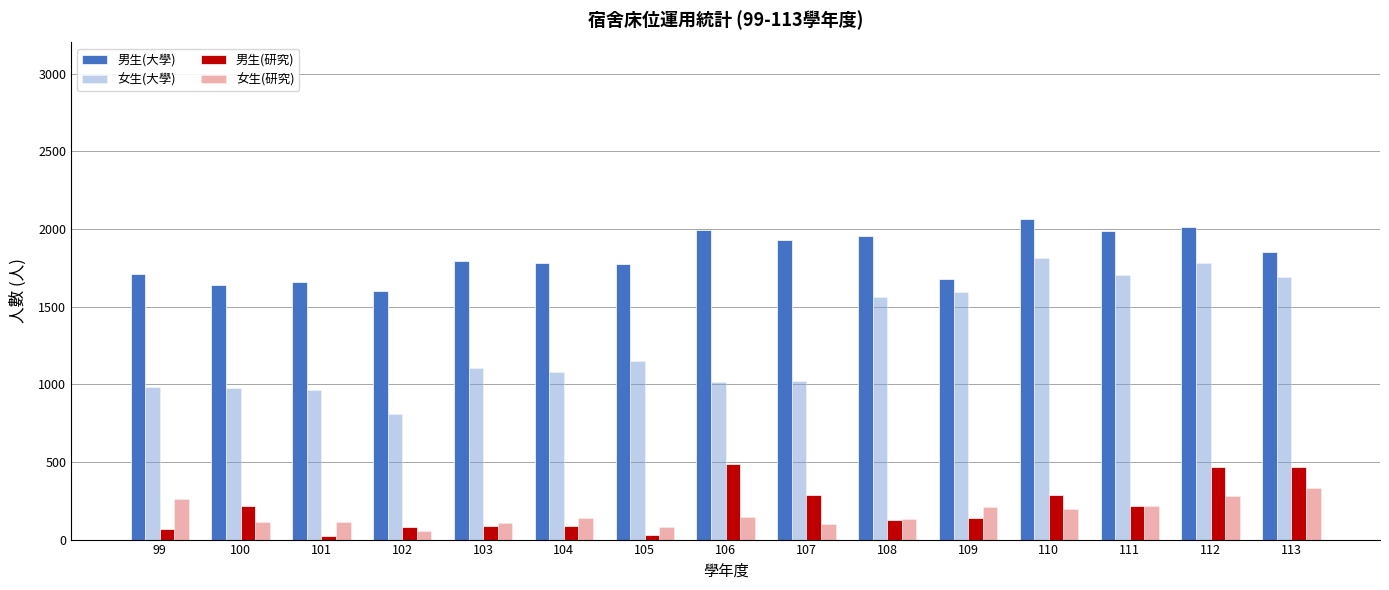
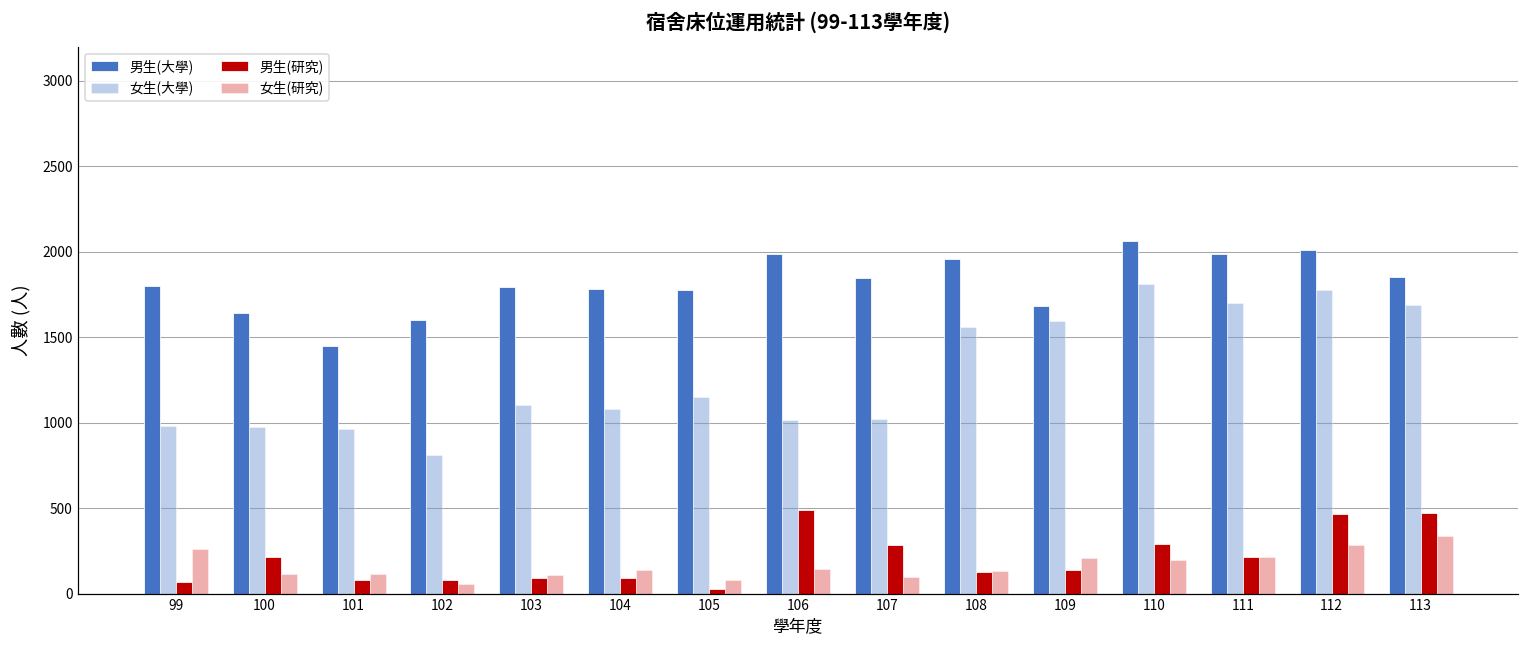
男生(大學), 99: 1710 -> 1800
男生(大學), 101: 1660 -> 1450
男生(研究), 101: 30 -> 80
男生(大學), 107: 1930 -> 1840
